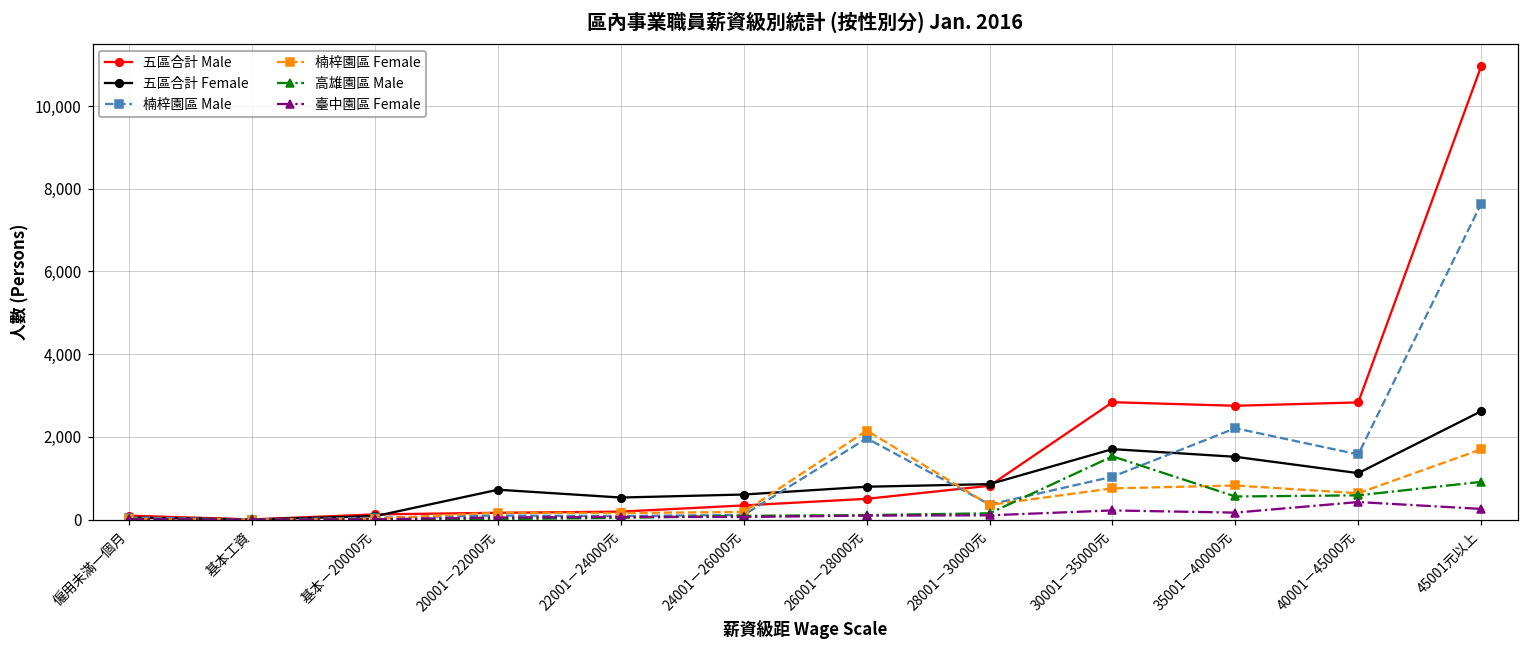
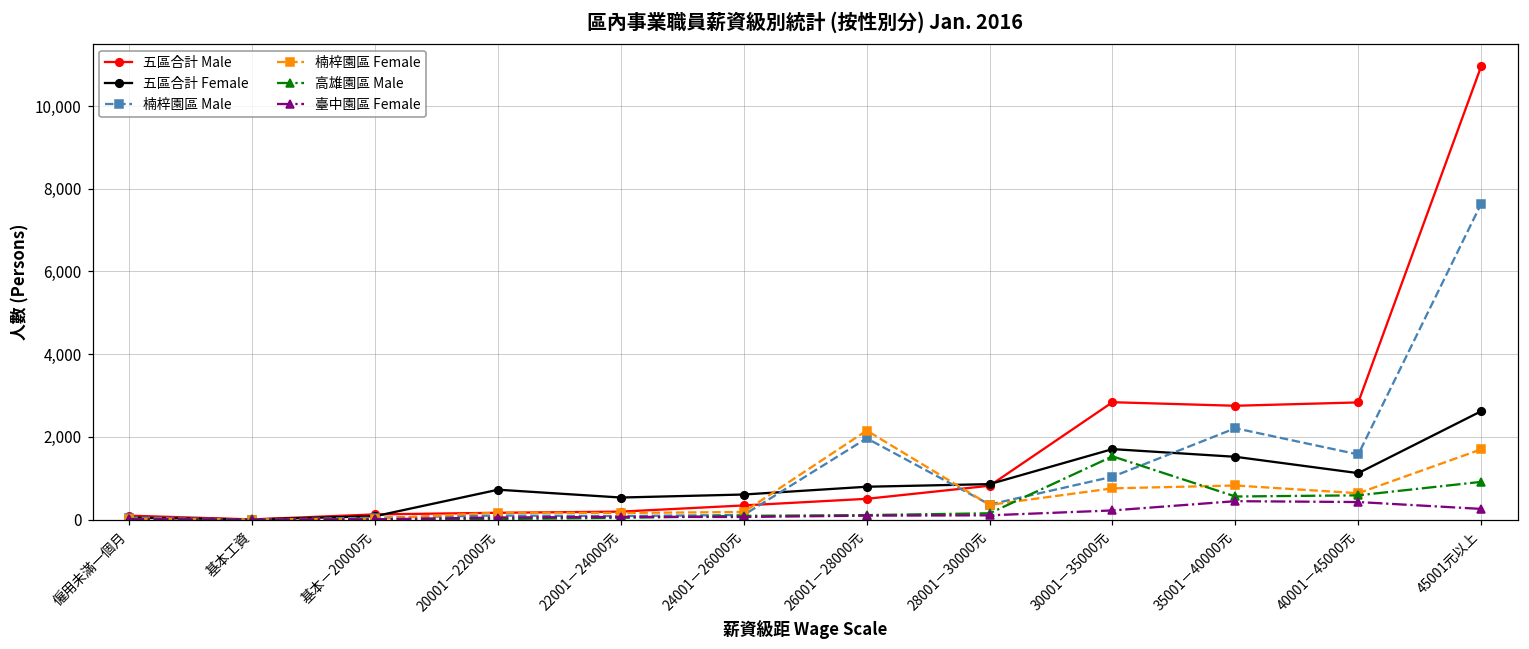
臺中園區 Female, 35001－40000元: 200 -> 400
